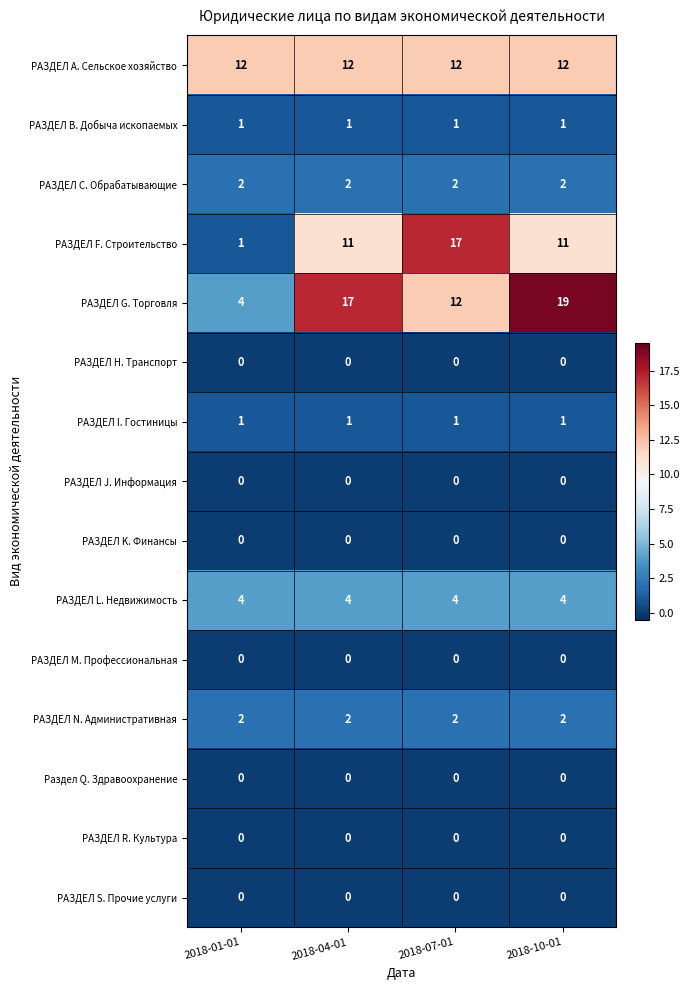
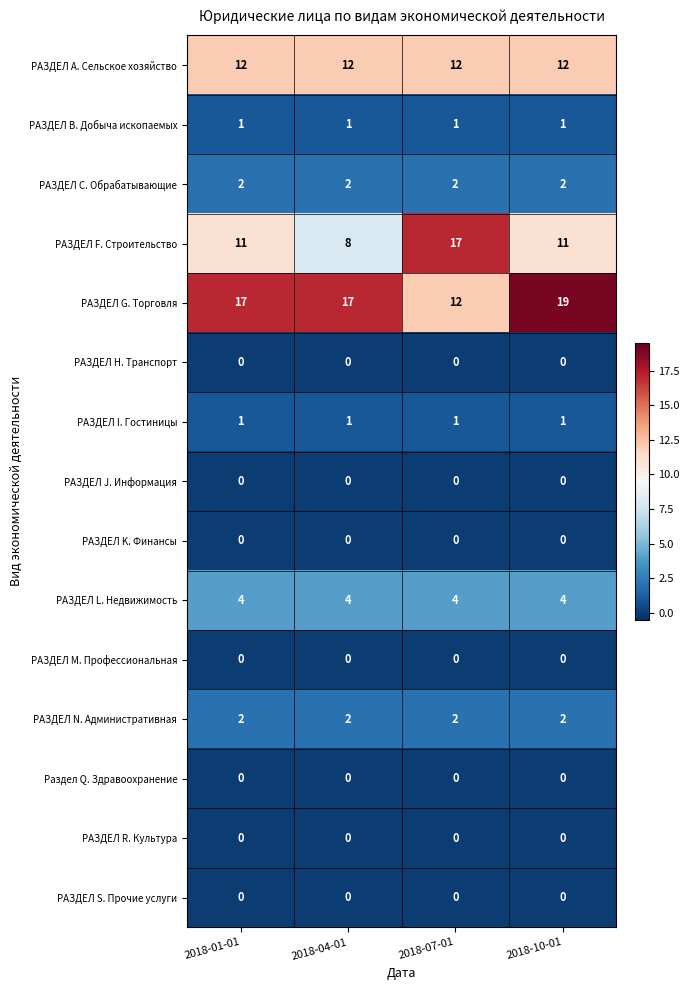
РАЗДЕЛ F. Строительство, 2018-01-01: 1 -> 11
РАЗДЕЛ F. Строительство, 2018-04-01: 11 -> 8
РАЗДЕЛ G. Торговля, 2018-01-01: 4 -> 17
